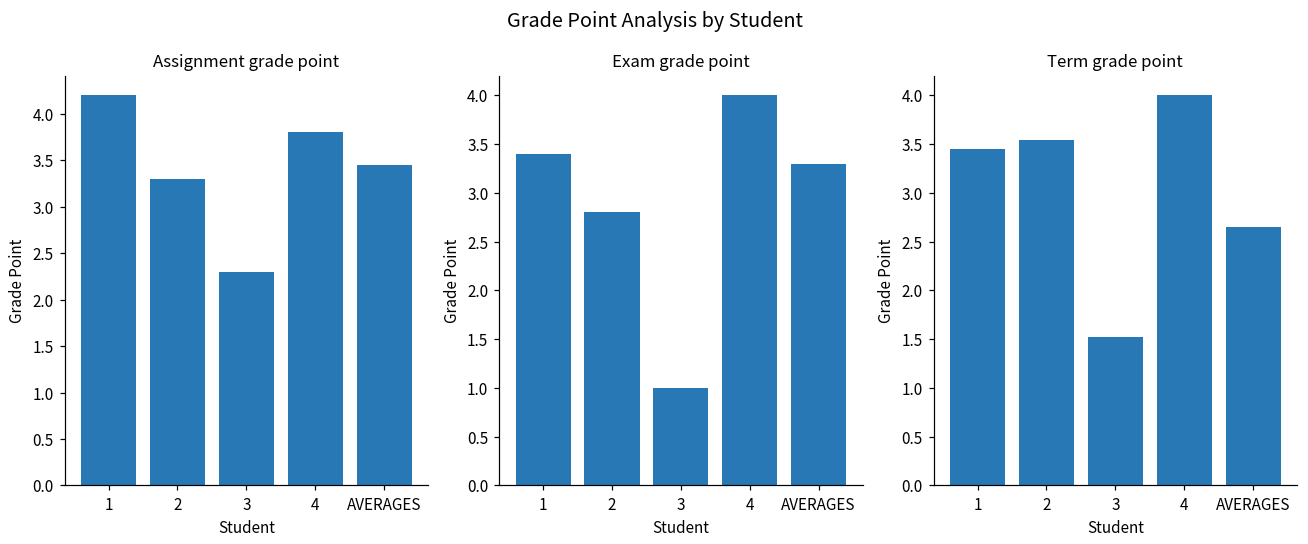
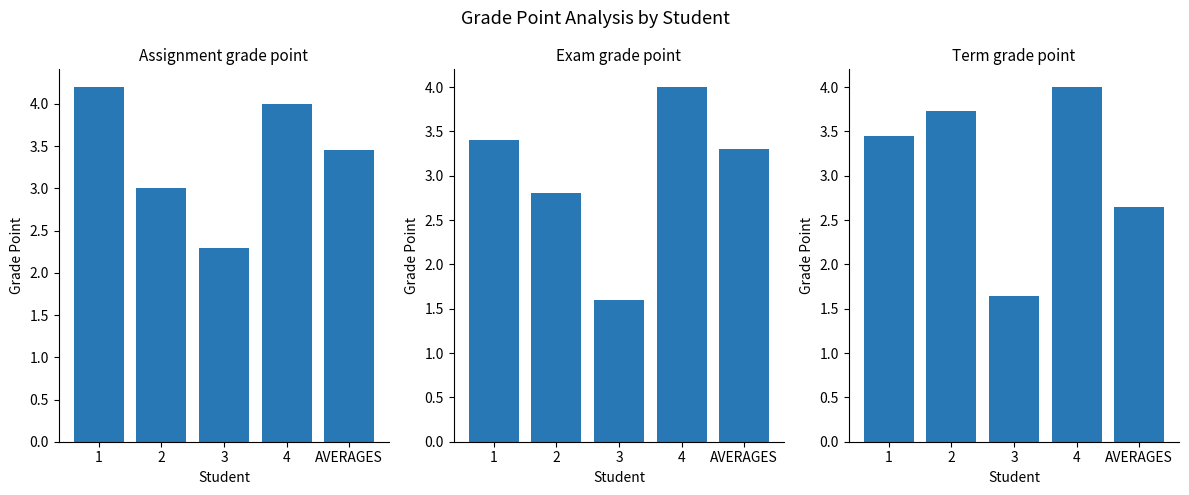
Assignment grade point, 2: 3.3 -> 3.0
Assignment grade point, 4: 3.8 -> 4.0
Exam grade point, 3: 1.0 -> 1.6
Term grade point, 2: 3.5 -> 3.7
Term grade point, 3: 1.5 -> 1.6
